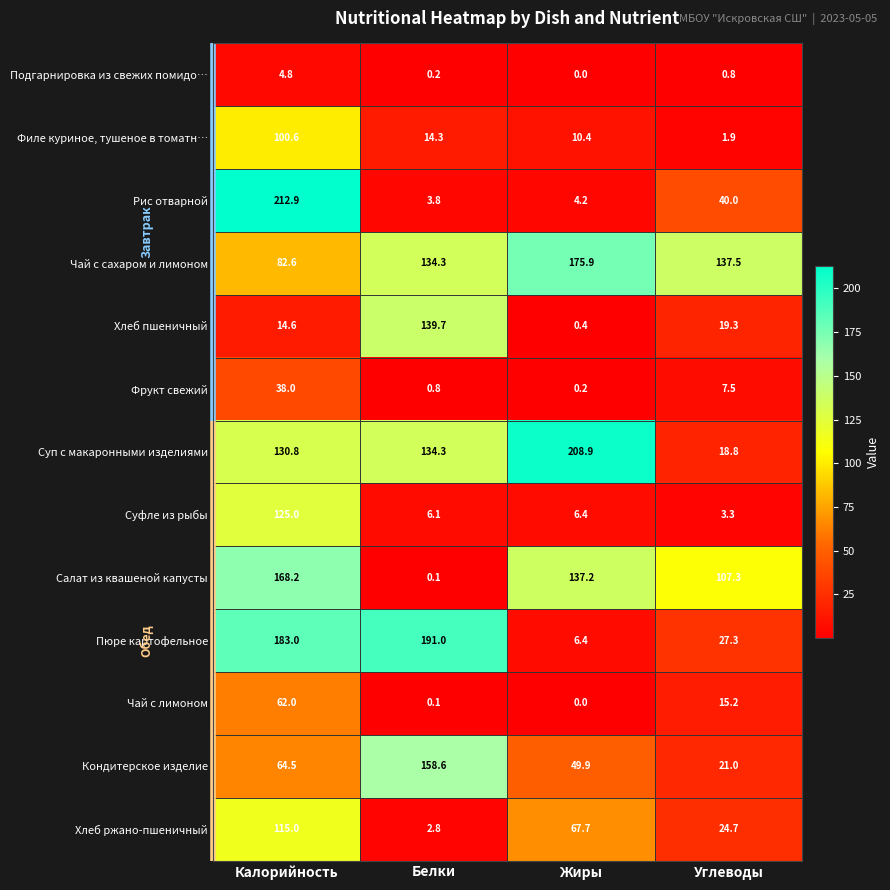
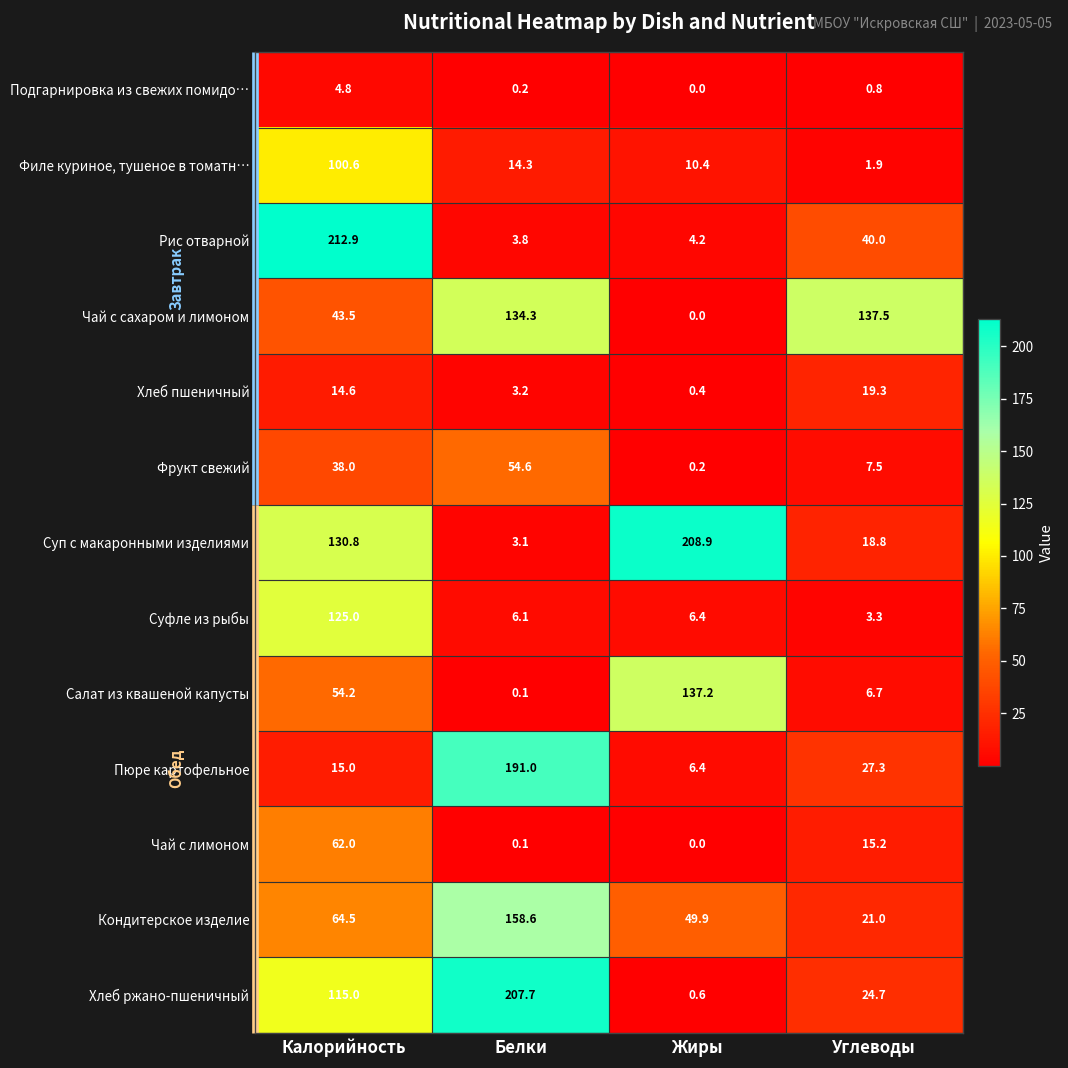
Чай с сахаром и лимоном, Калорийность: 82.6 -> 43.5
Чай с сахаром и лимоном, Жиры: 175.9 -> 0.0
Хлеб пшеничный, Белки: 139.7 -> 3.2
Фрукт свежий, Белки: 0.8 -> 54.6
Суп с макаронными изделиями, Белки: 134.3 -> 3.1
Салат из квашеной капусты, Калорийность: 168.2 -> 54.2
Салат из квашеной капусты, Углеводы: 107.3 -> 6.7
Пюре картофельное, Калорийность: 183.0 -> 15.0
Хлеб ржано-пшеничный, Белки: 2.8 -> 207.7
Хлеб ржано-пшеничный, Жиры: 67.7 -> 0.6
